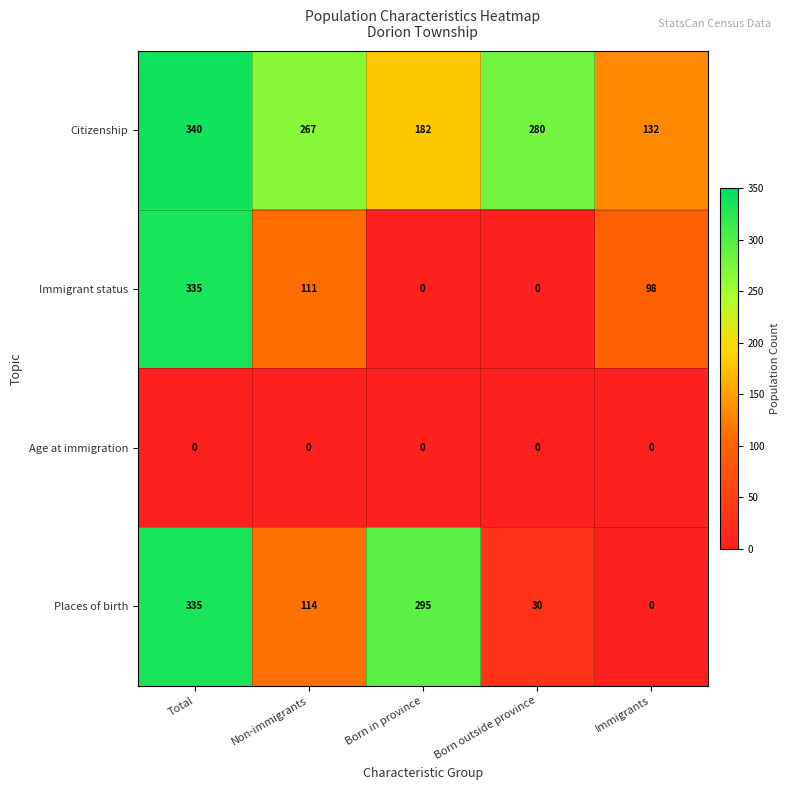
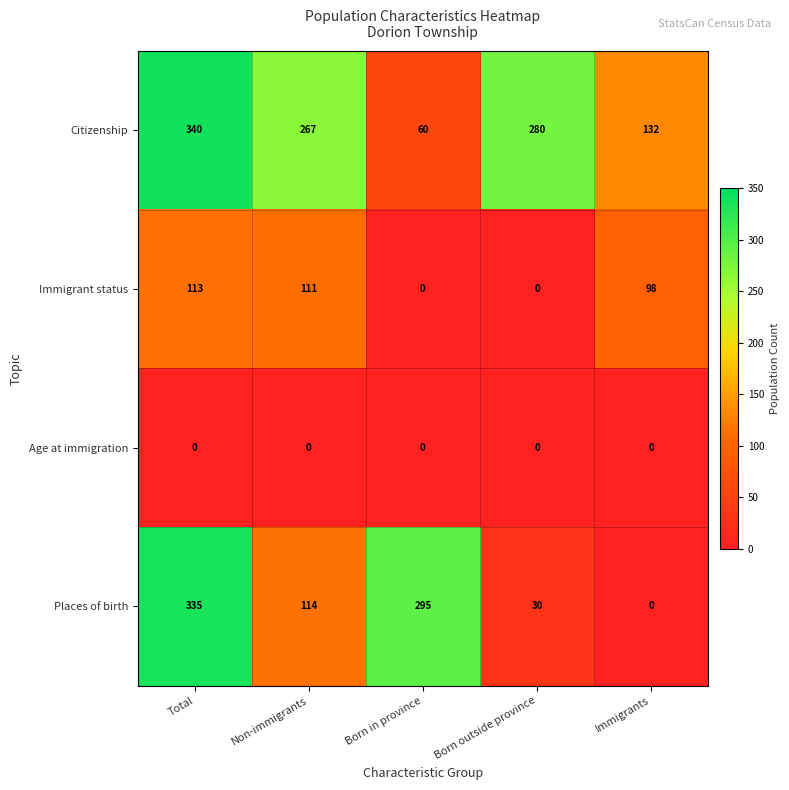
Citizenship, Born in province: 182 -> 60
Immigrant status, Total: 335 -> 113
